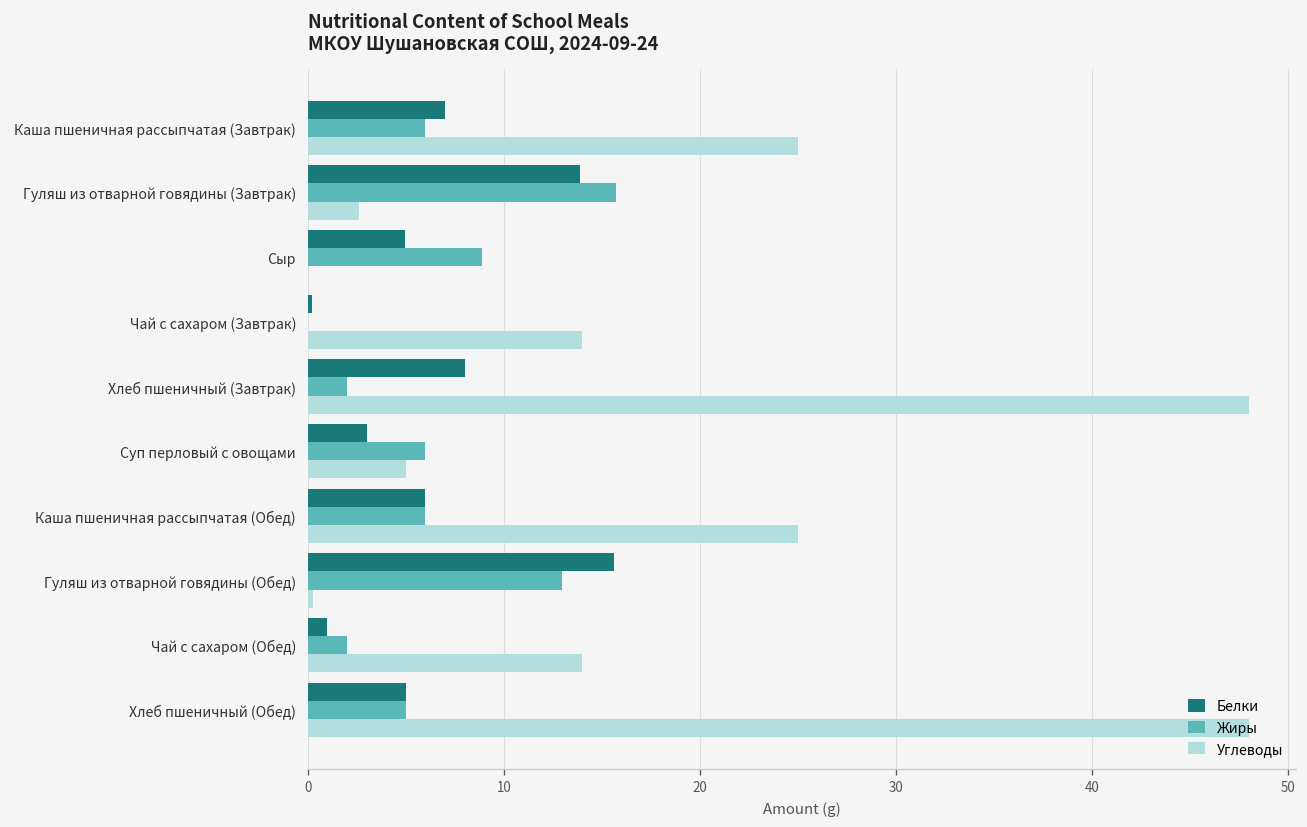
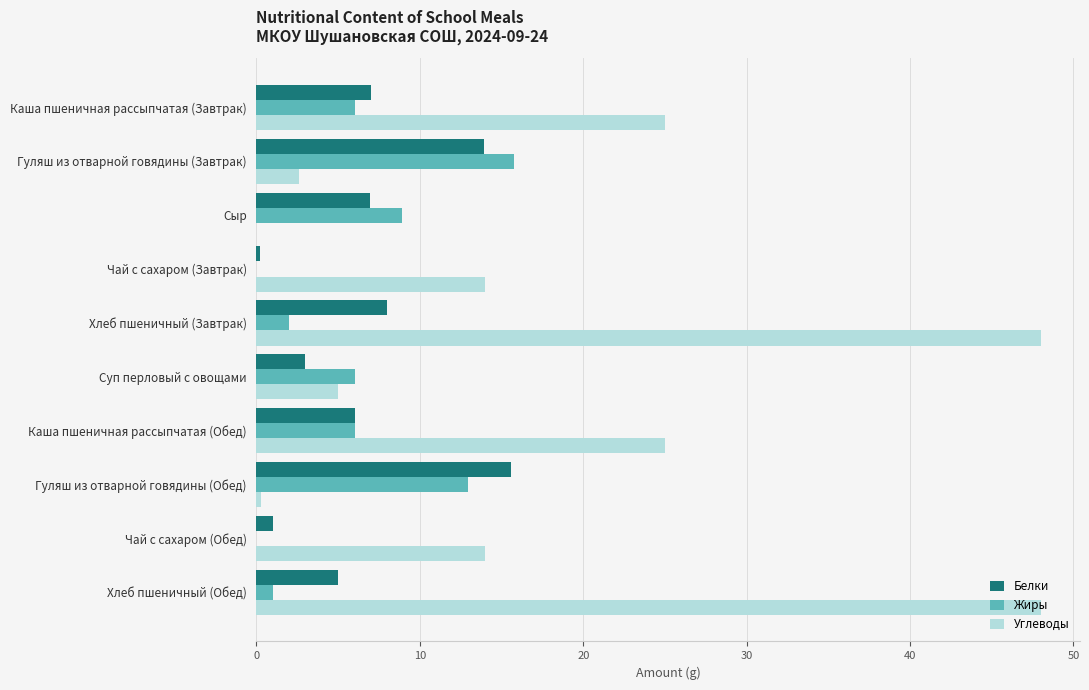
Белки, Сыр: 5.0 -> 7.0
Жиры, Чай с сахаром (Обед): 2 -> 0
Жиры, Хлеб пшеничный (Обед): 5 -> 1
